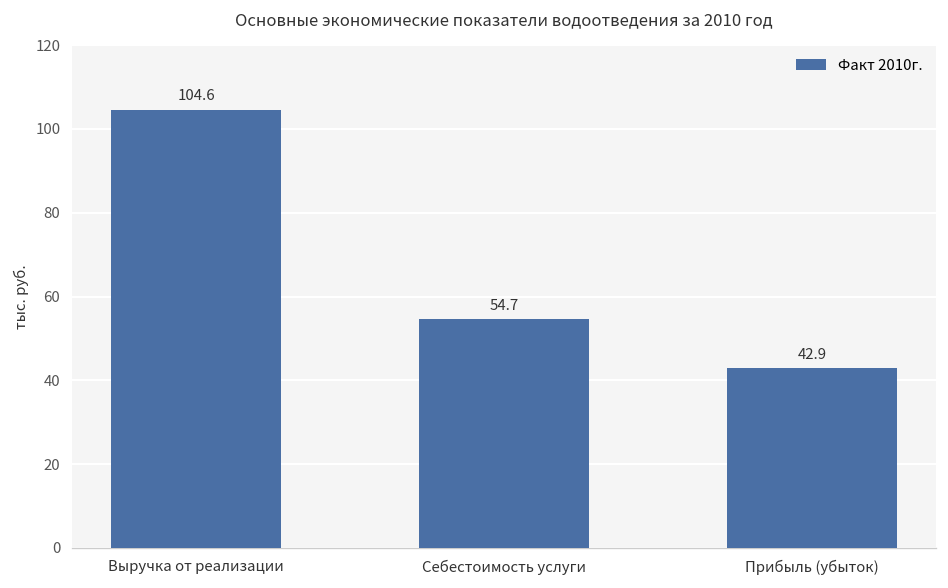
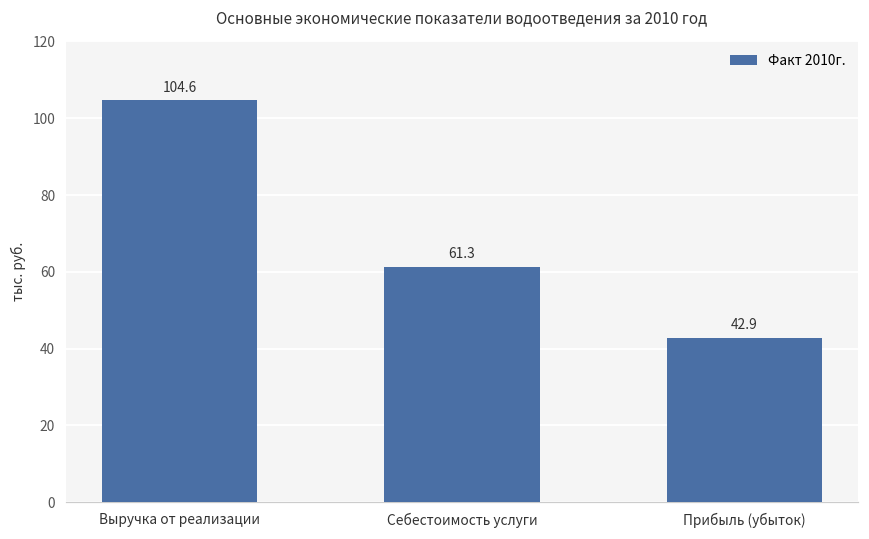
Себестоимость услуги: 54.7 -> 61.3
